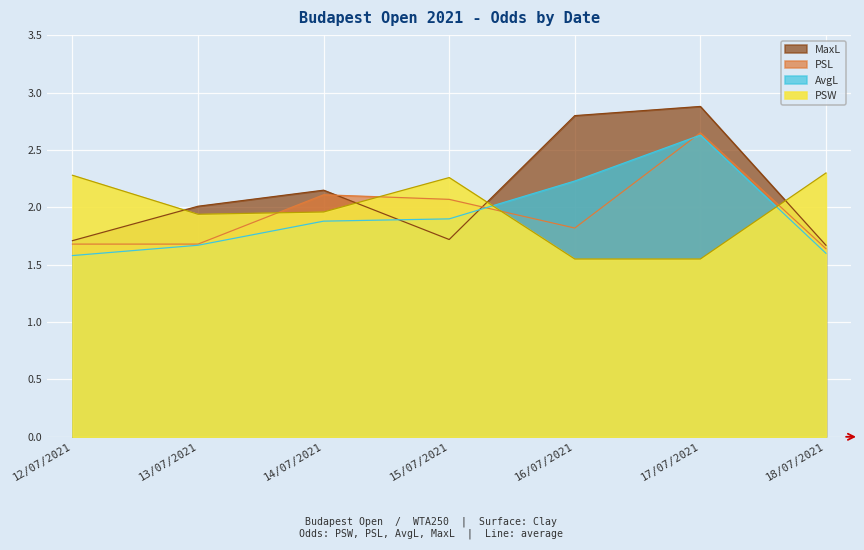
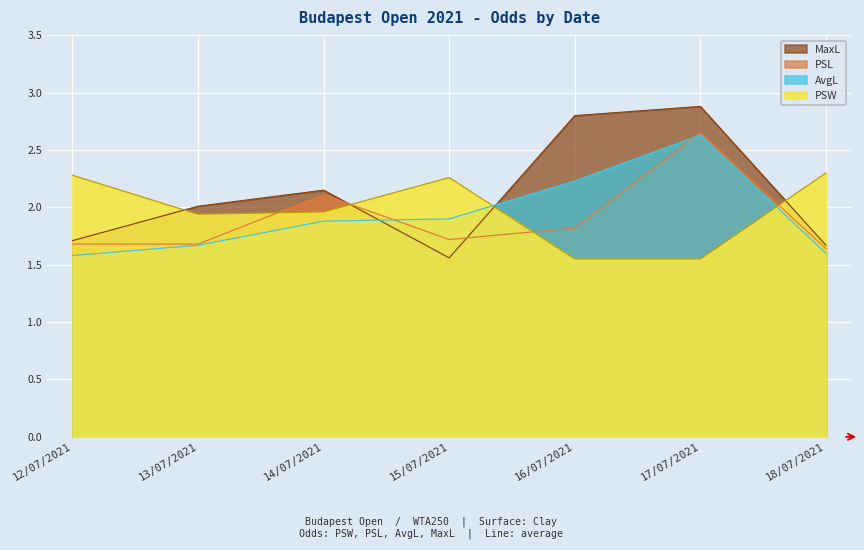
MaxL, 15/07/2021: 1.72 -> 1.56
PSL, 15/07/2021: 2.07 -> 1.72
